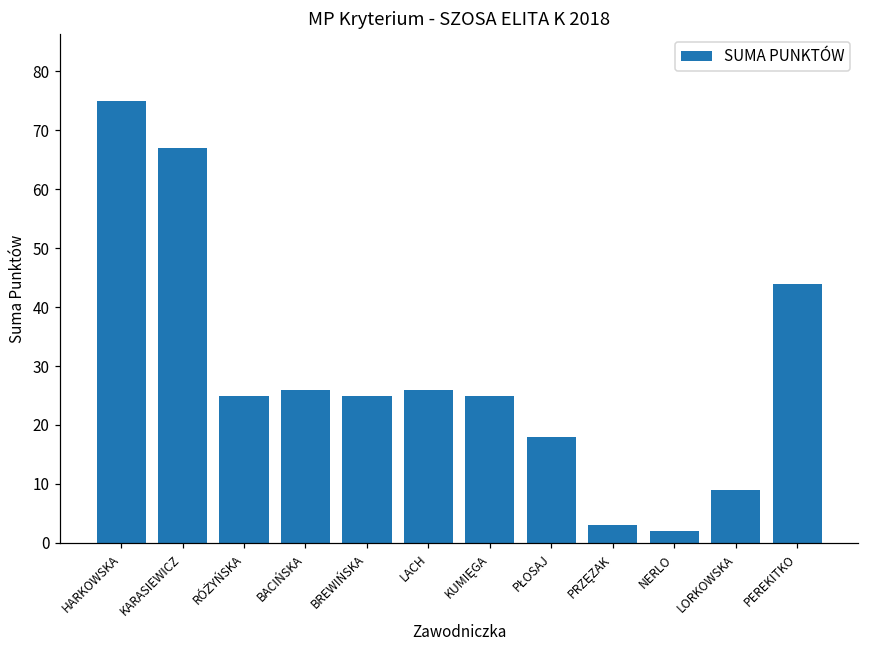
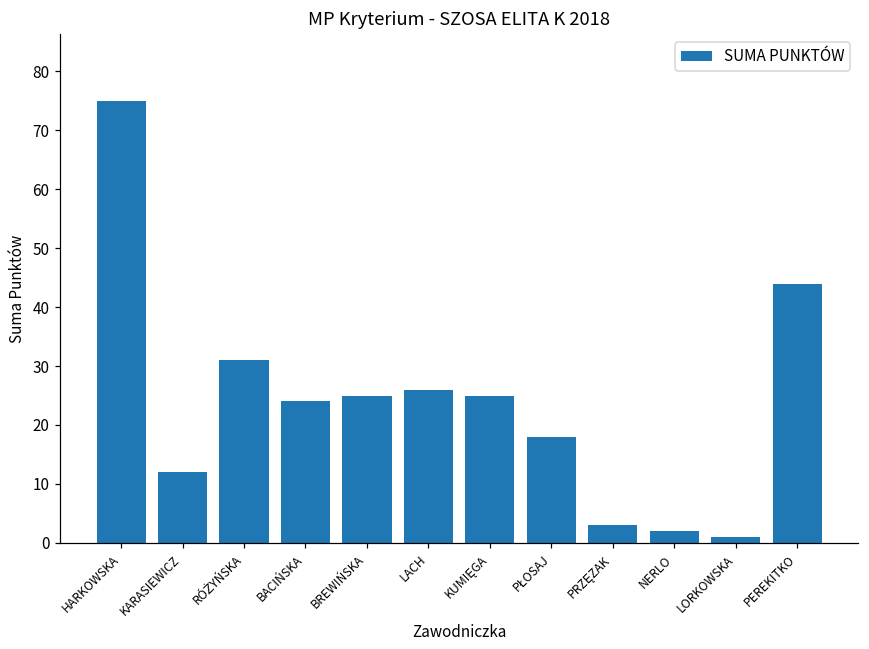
KARASIEWICZ: 67 -> 12
RÓŻYŃSKA: 25 -> 31
BACIŃSKA: 26 -> 24
LORKOWSKA: 9 -> 1
